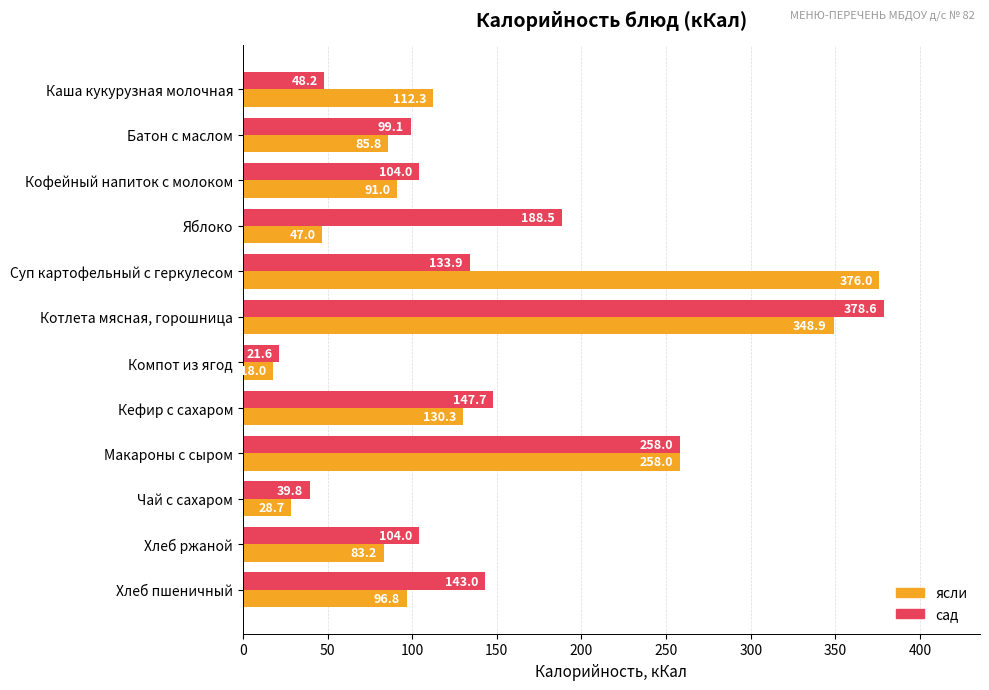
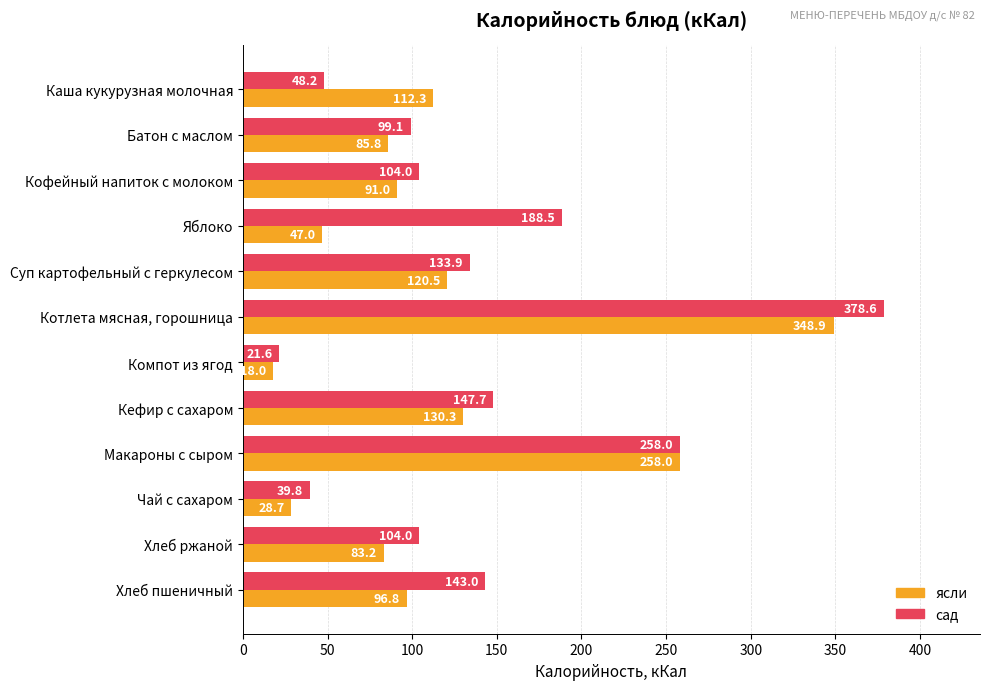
ясли, Суп картофельный с геркулесом: 376.0 -> 120.5
